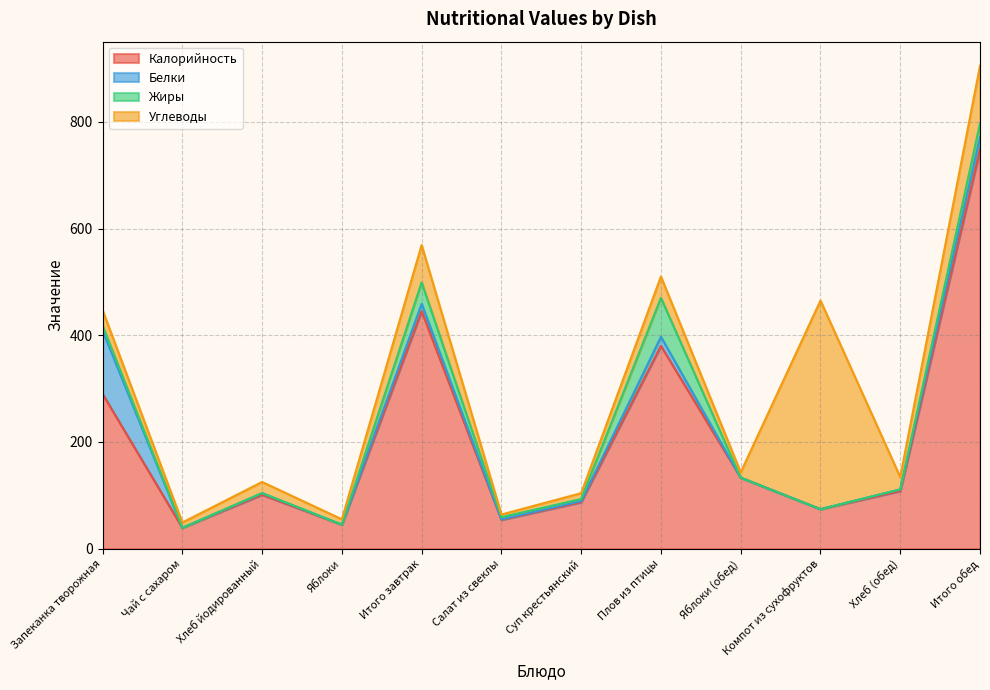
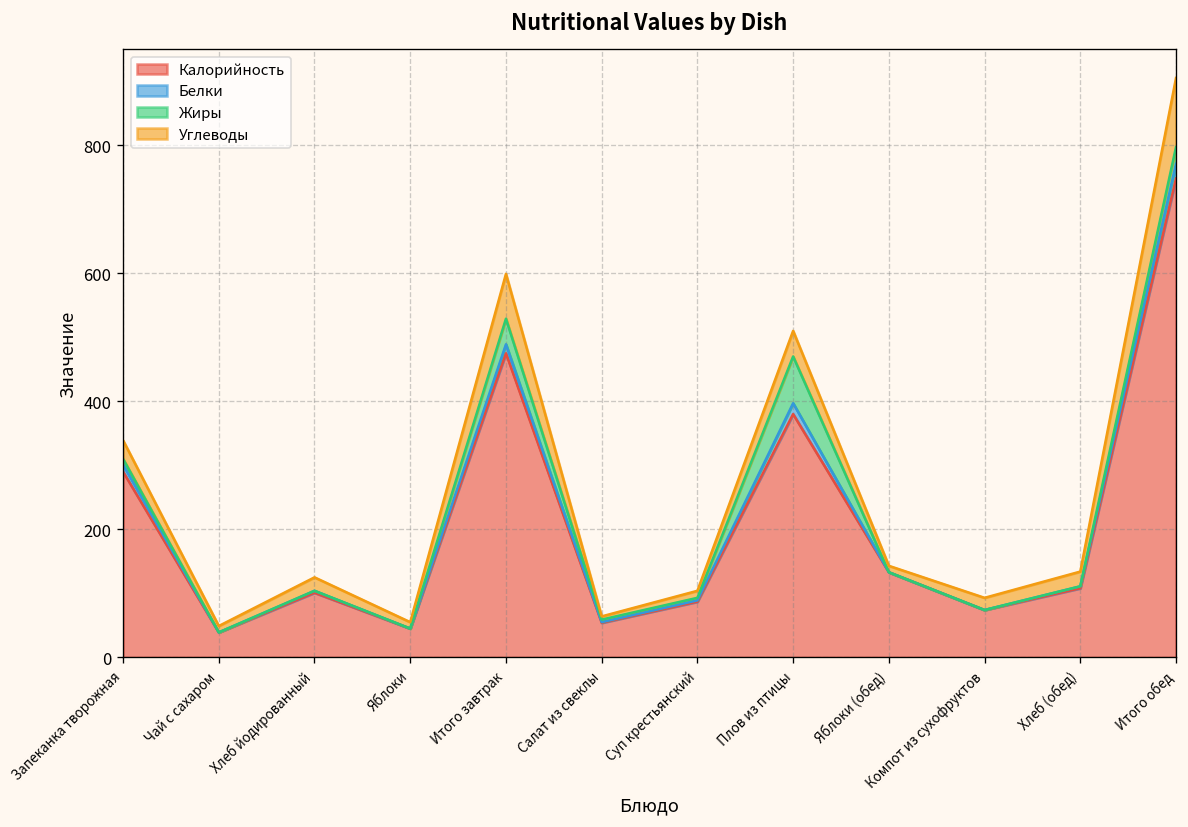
Белки, Запеканка творожная: 120 -> 10
Калорийность, Итого завтрак: 450 -> 480
Углеводы, Компот из сухофруктов: 390 -> 20
